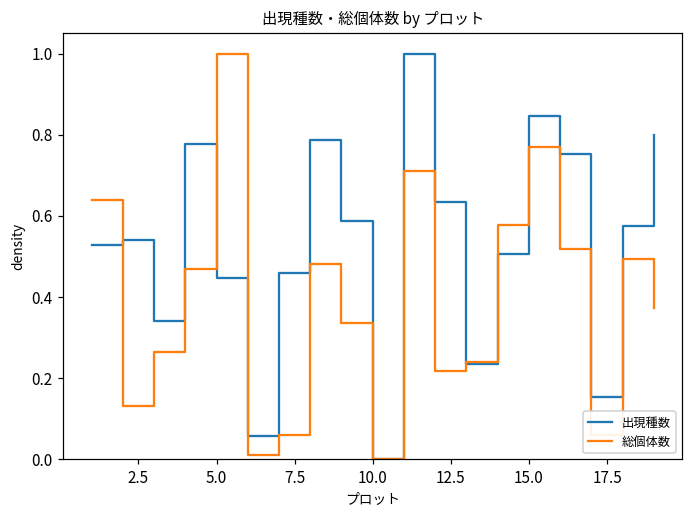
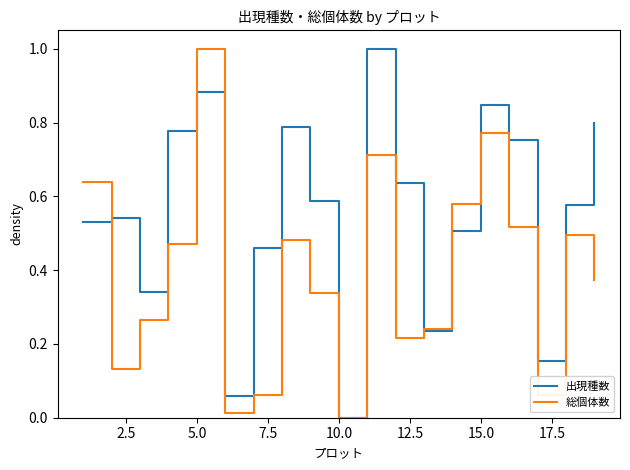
出現種数, 5.0: 0.45 -> 0.88
